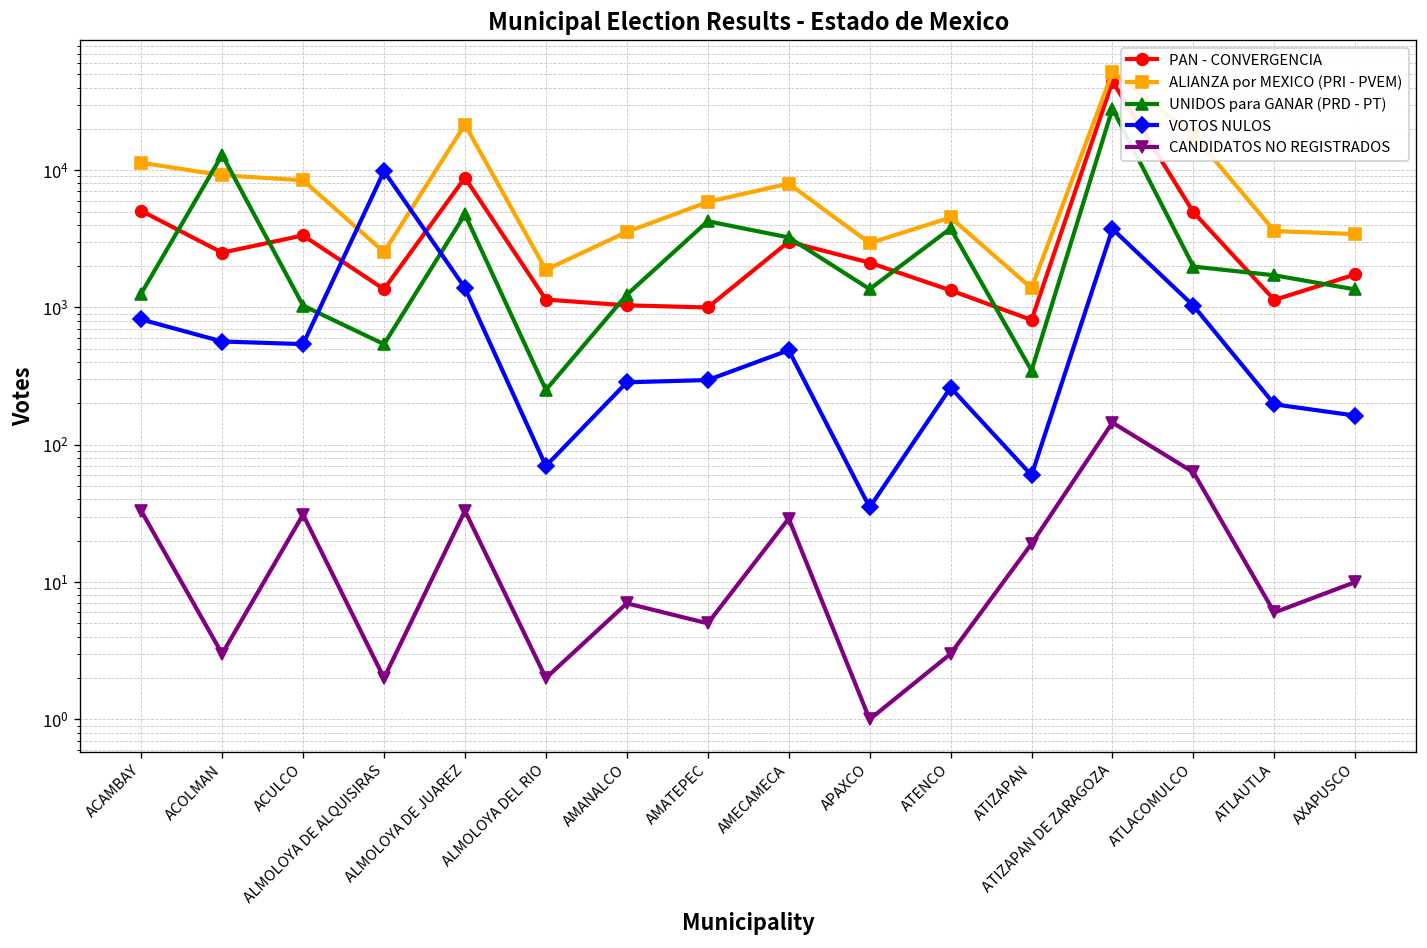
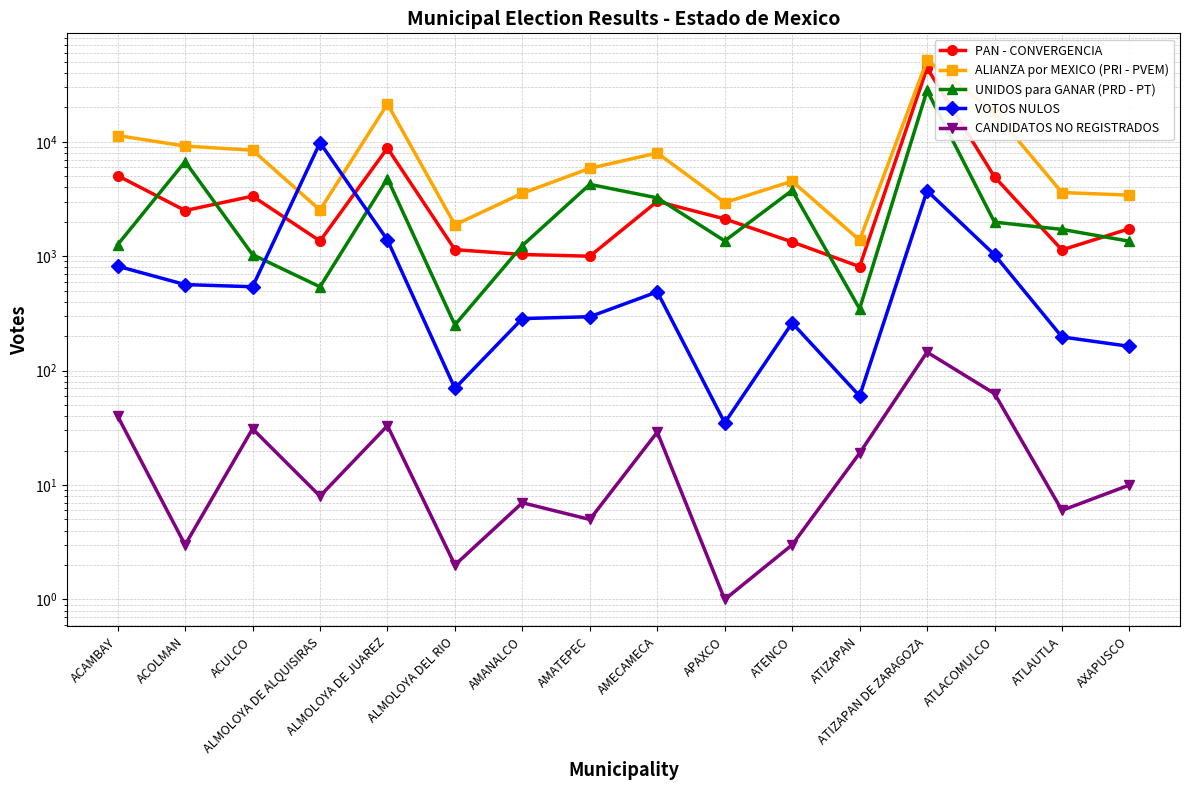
CANDIDATOS NO REGISTRADOS, ACAMBAY: 33 -> 40
UNIDOS para GANAR (PRD - PT), ACOLMAN: 13000 -> 7000
CANDIDATOS NO REGISTRADOS, ALMOLOYA DE ALQUISIRAS: 2 -> 8
